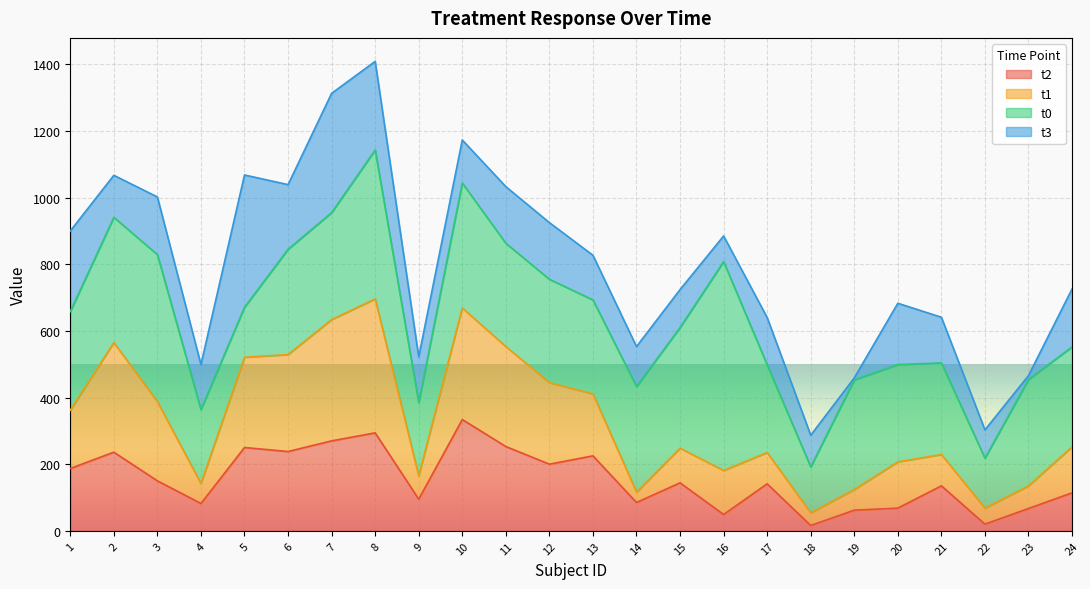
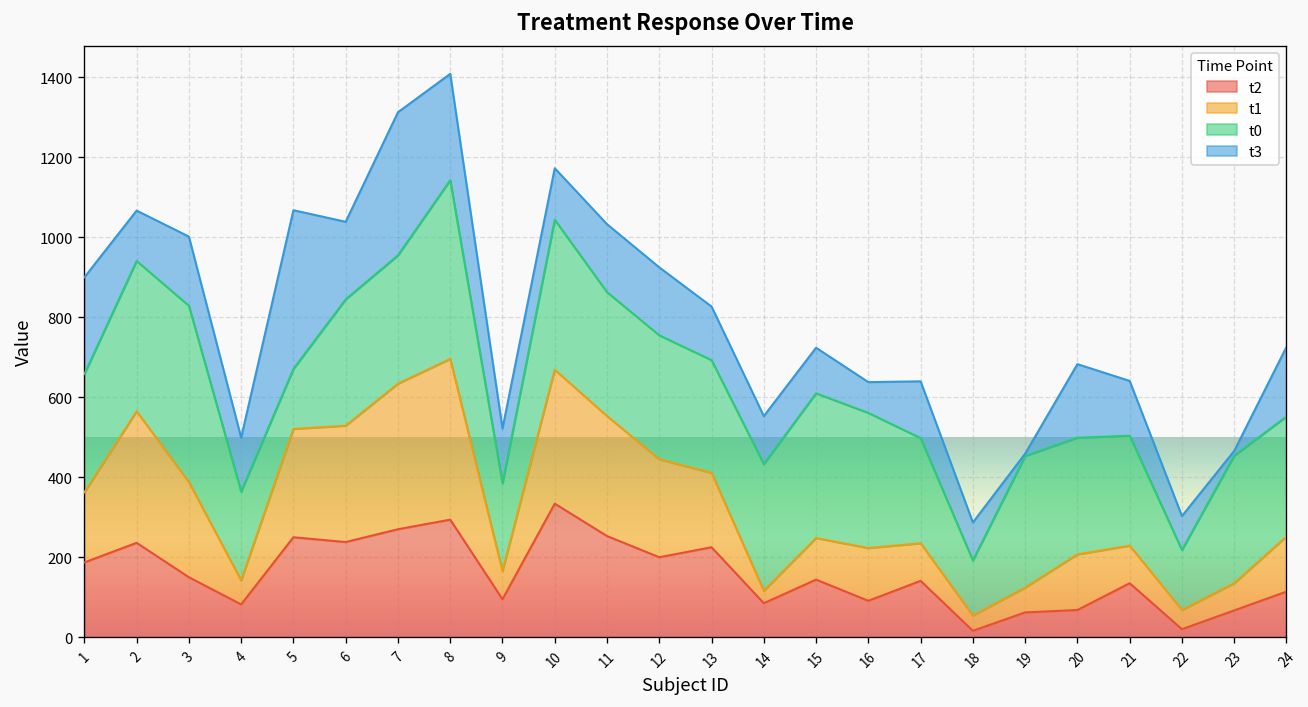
t2, 16: 50 -> 90
t0, 16: 630 -> 340
